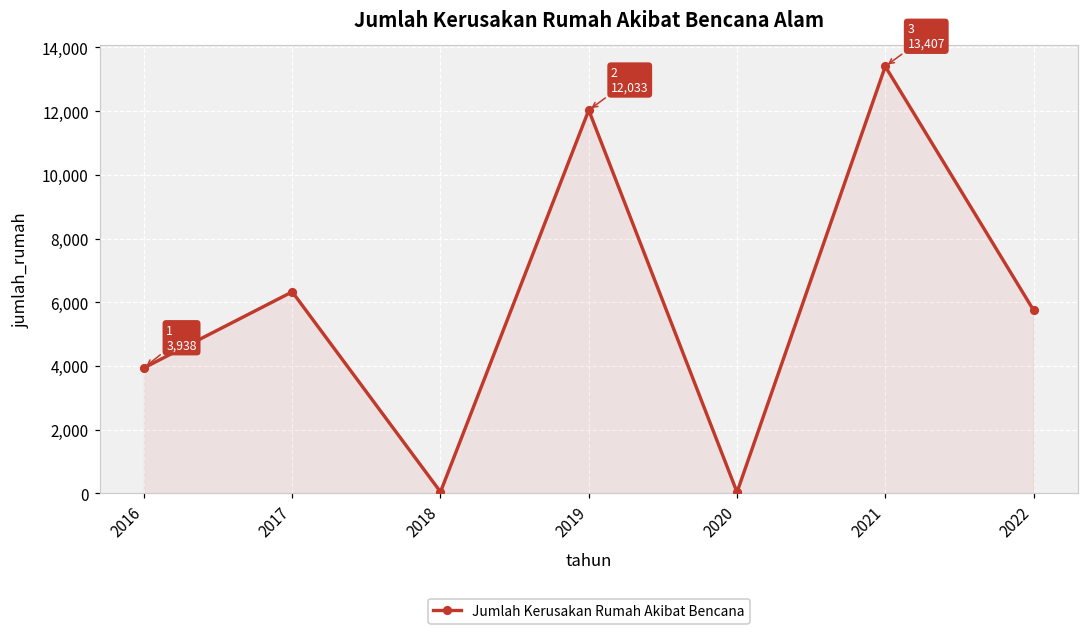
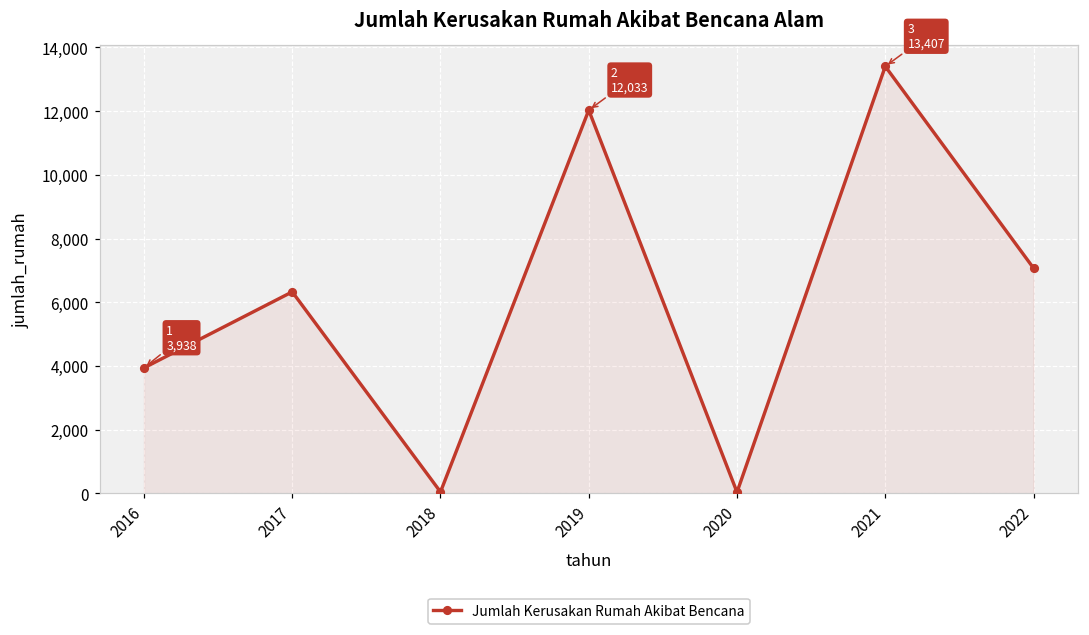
2022: 5,800 -> 7,100
